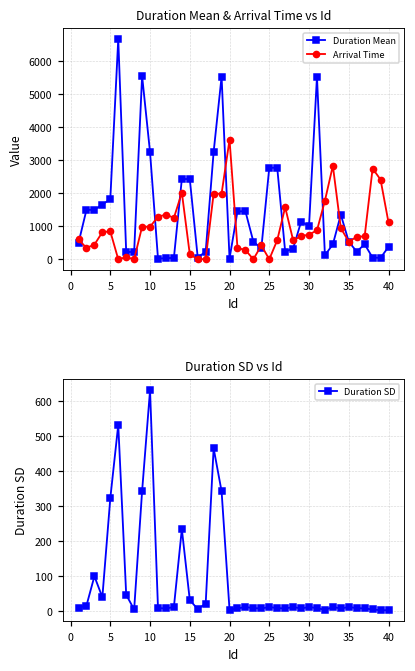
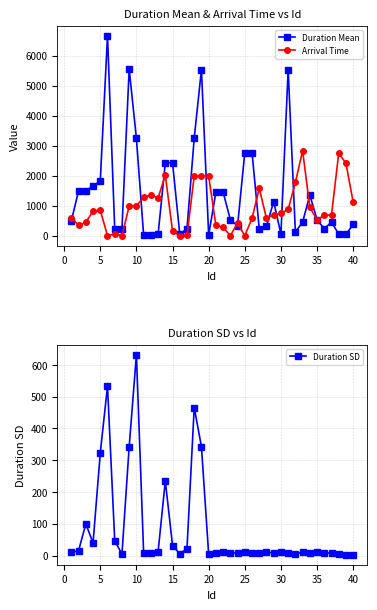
Duration Mean & Arrival Time vs Id, Arrival Time, 20: 3600 -> 2000
Duration Mean & Arrival Time vs Id, Duration Mean, 30: 1000 -> 100
